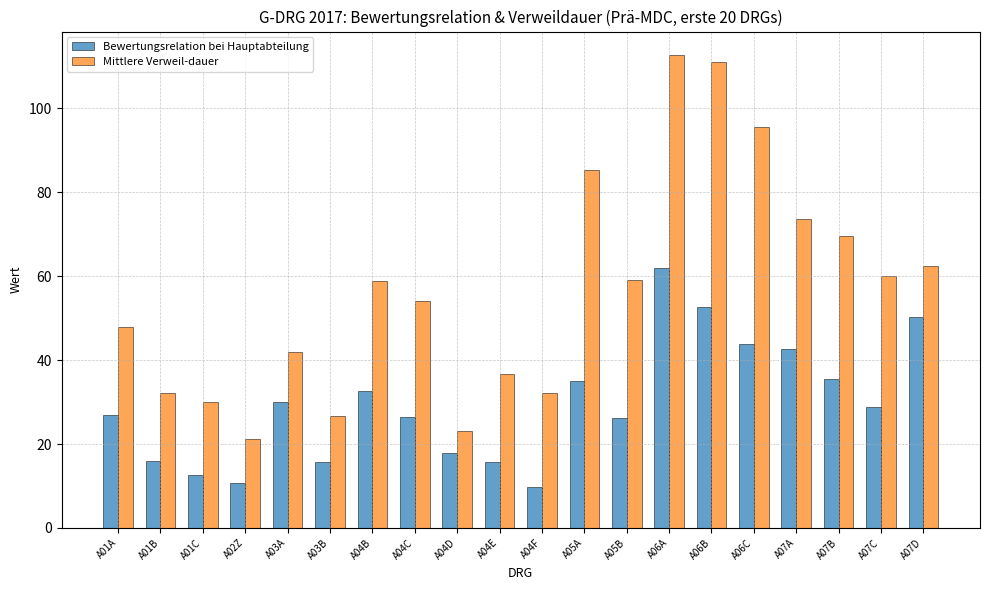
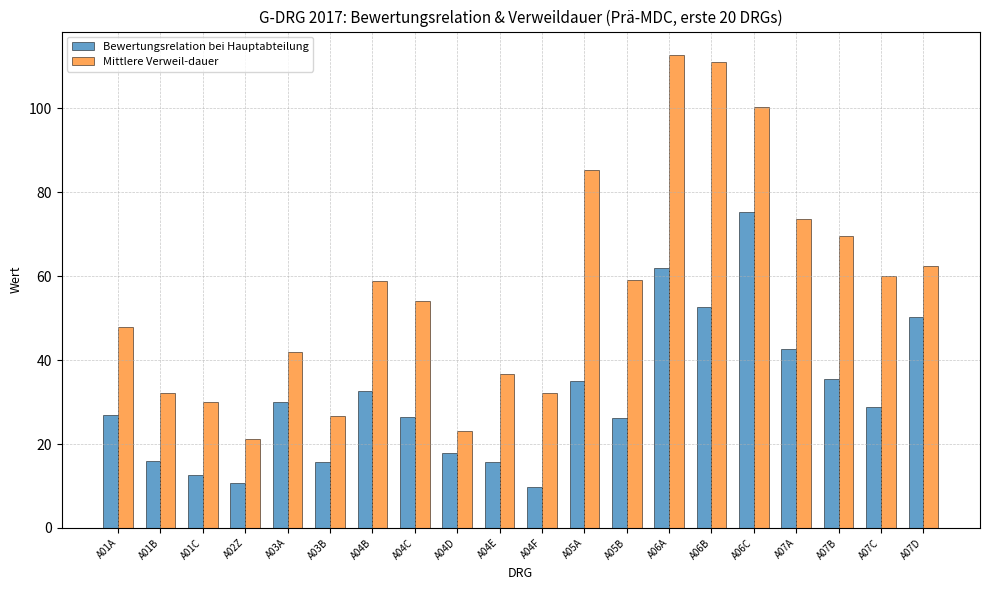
Bewertungsrelation bei Hauptabteilung, A06C: 44 -> 75
Mittlere Verweil-dauer, A06C: 96 -> 100
